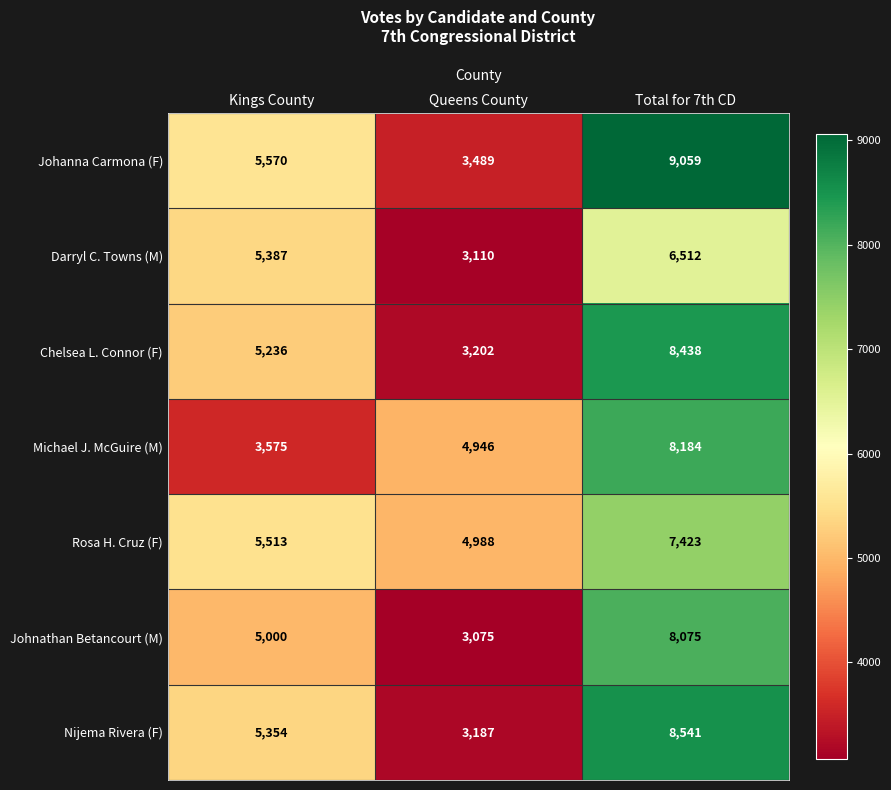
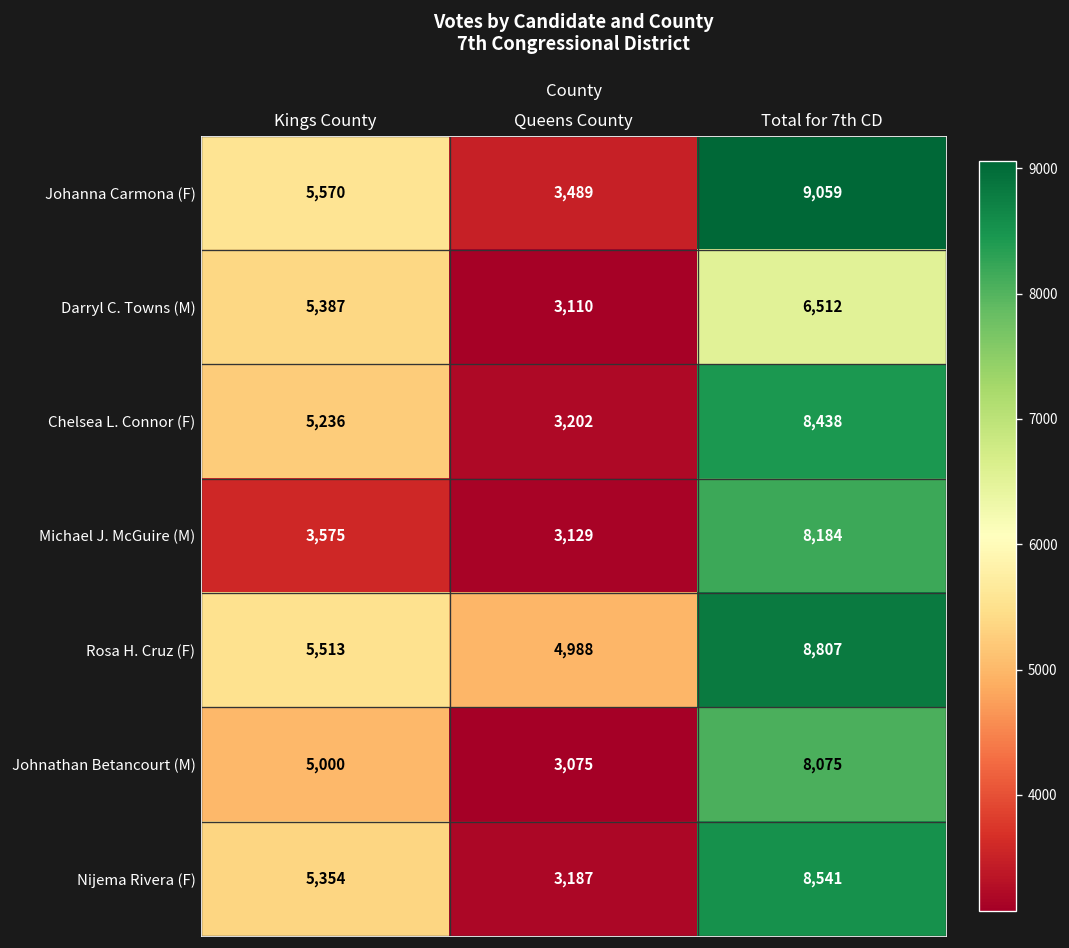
Michael J. McGuire (M), Queens County: 4,946 -> 3,129
Rosa H. Cruz (F), Total for 7th CD: 7,423 -> 8,807
